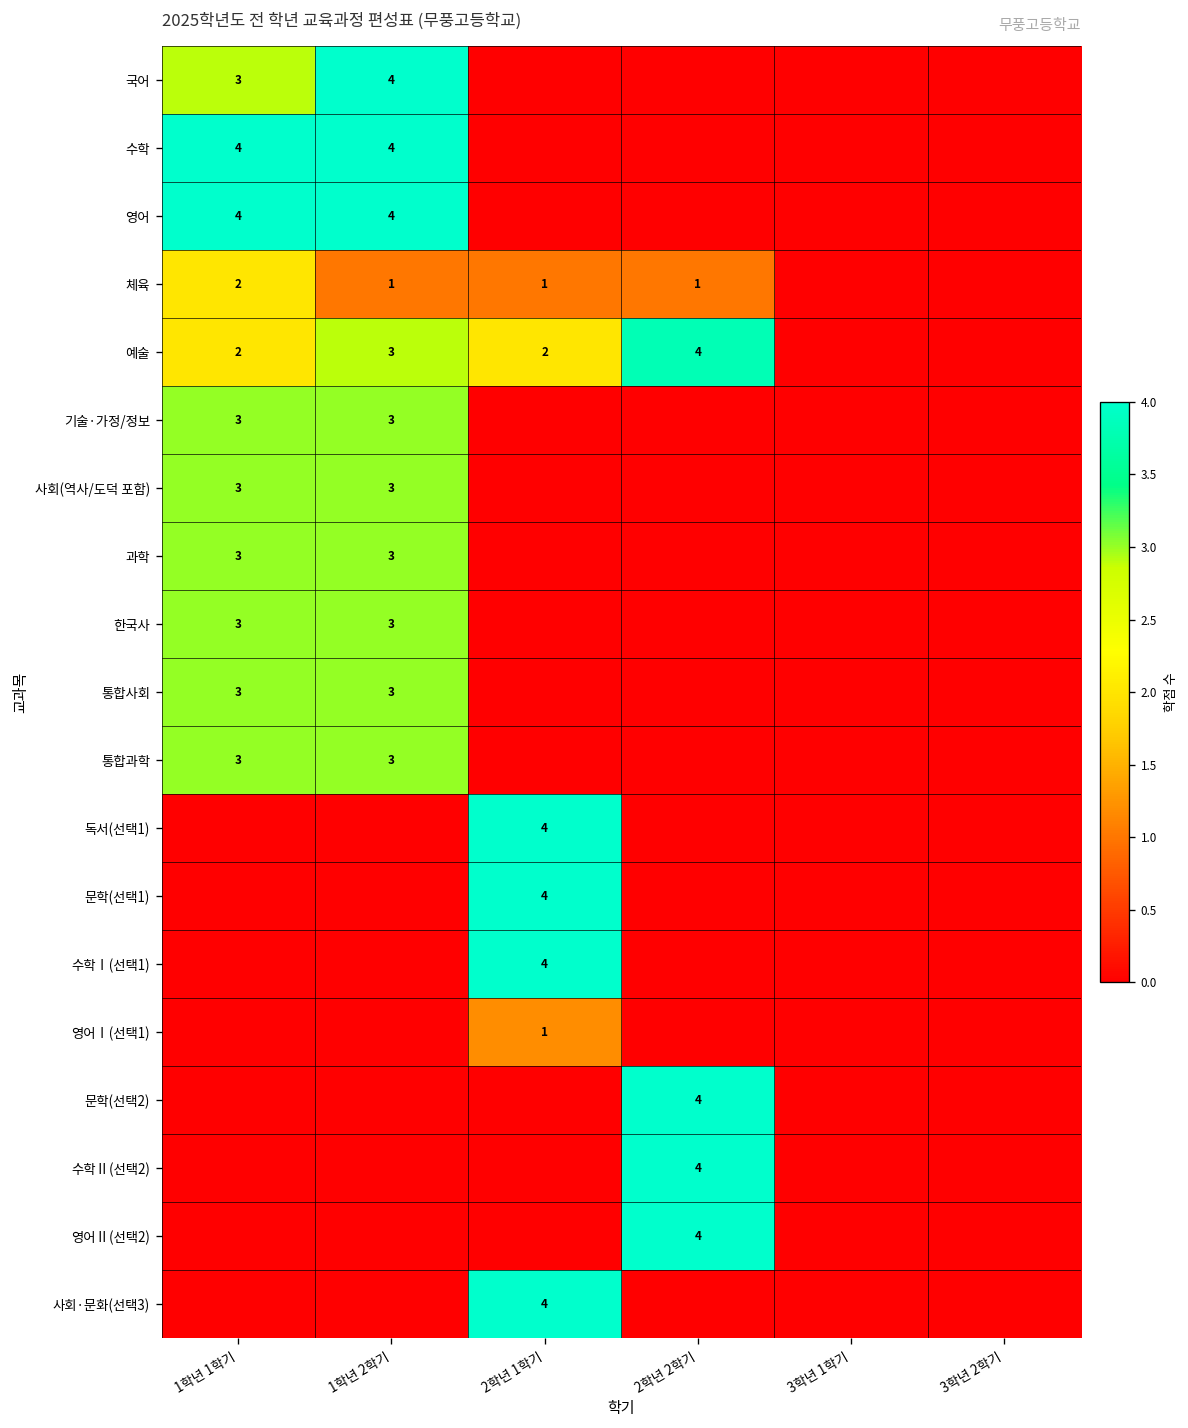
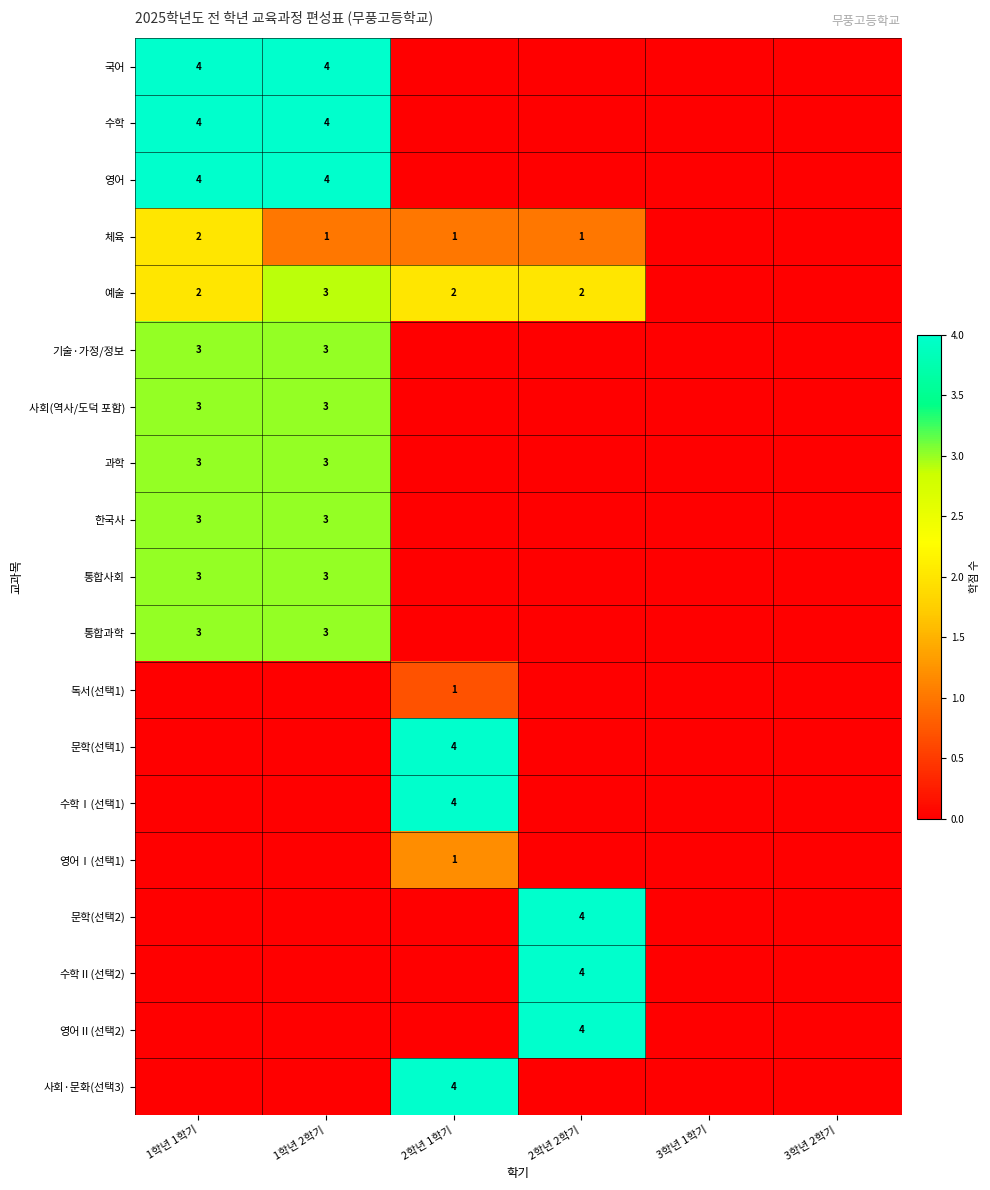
국어, 1학년 1학기: 3 -> 4
예술, 2학년 2학기: 4 -> 2
독서(선택1), 2학년 1학기: 4 -> 1
